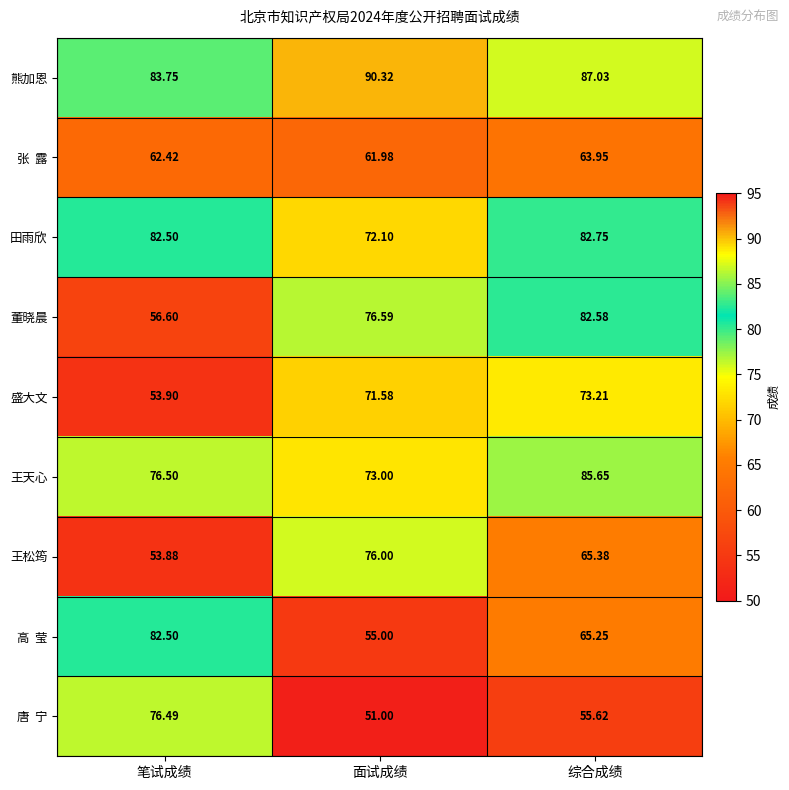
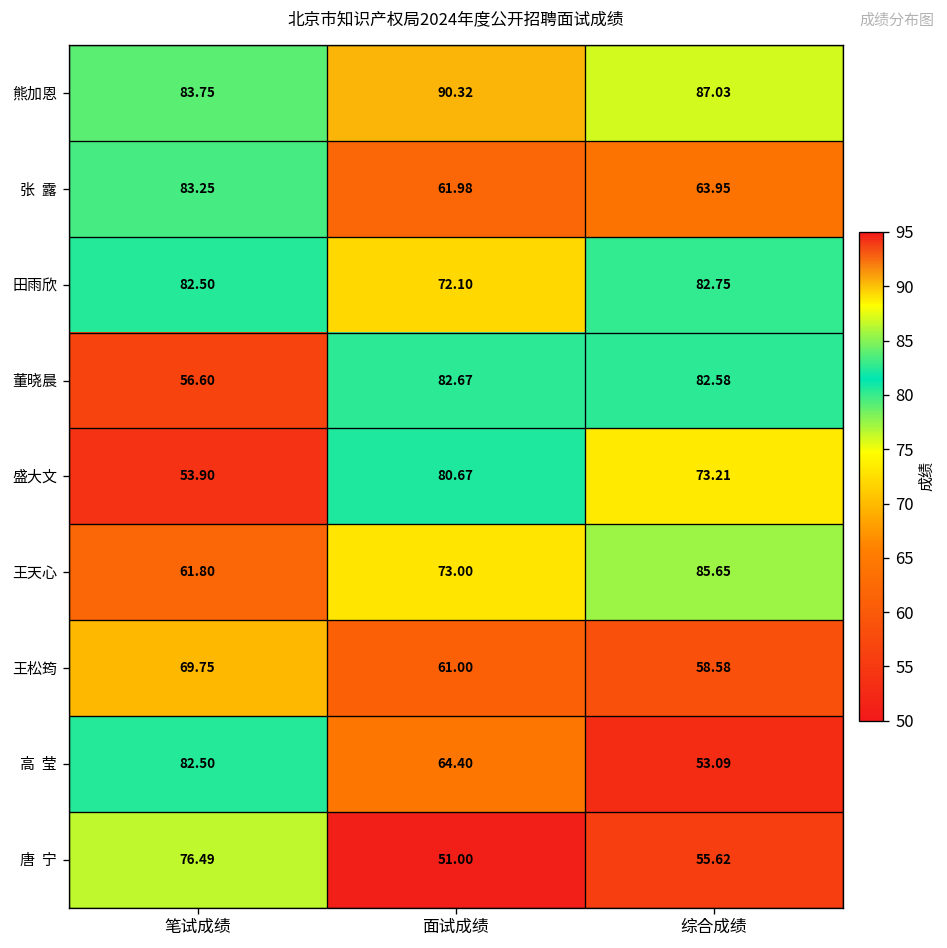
张 露, 笔试成绩: 62.42 -> 83.25
董晓晨, 面试成绩: 76.59 -> 82.67
盛大文, 面试成绩: 71.58 -> 80.67
王天心, 笔试成绩: 76.50 -> 61.80
王松筠, 笔试成绩: 53.88 -> 69.75
王松筠, 面试成绩: 76.00 -> 61.00
王松筠, 综合成绩: 65.38 -> 58.58
高 莹, 面试成绩: 55.00 -> 64.40
高 莹, 综合成绩: 65.25 -> 53.09
